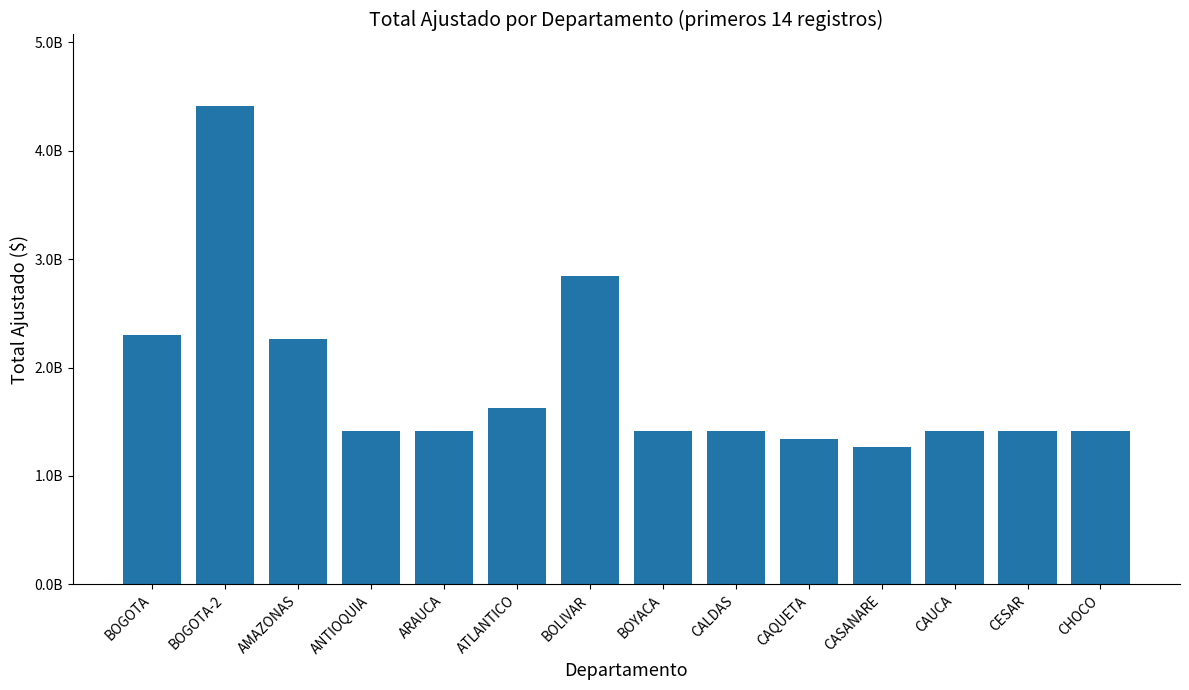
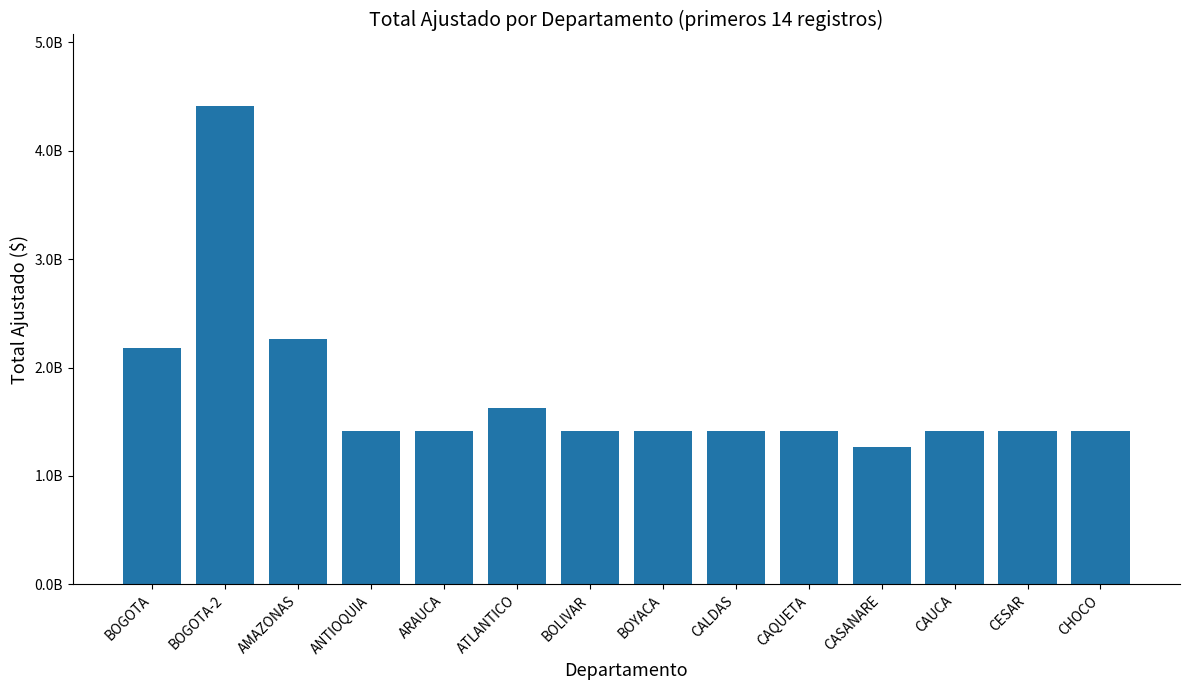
BOGOTA: 2300000000 -> 2180000000
BOLIVAR: 2840000000 -> 1410000000
CAQUETA: 1340000000 -> 1410000000
